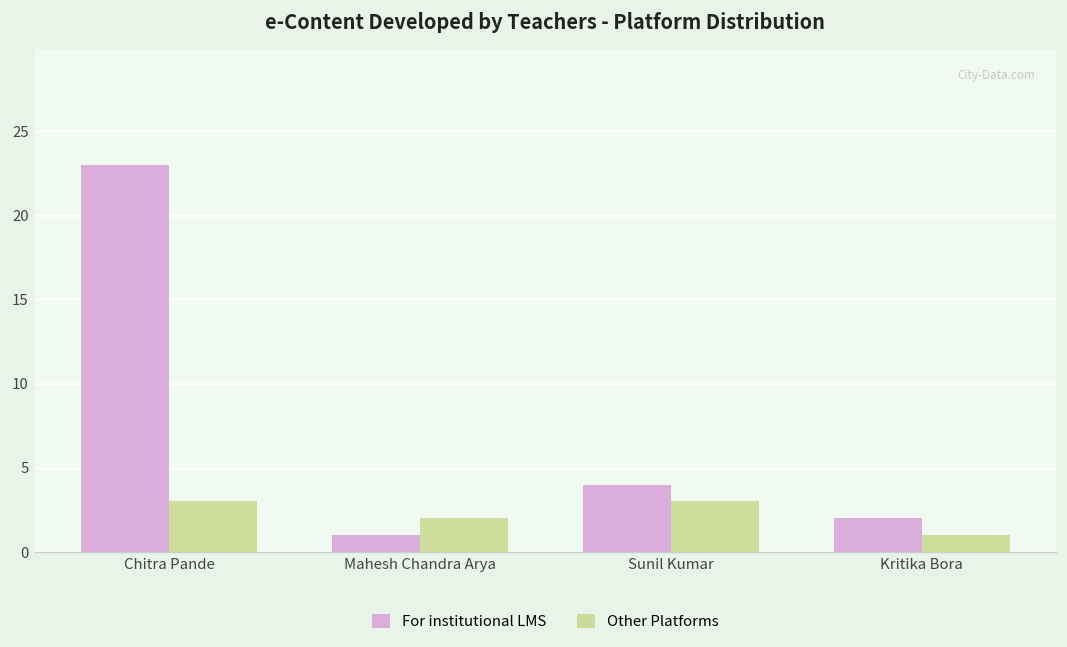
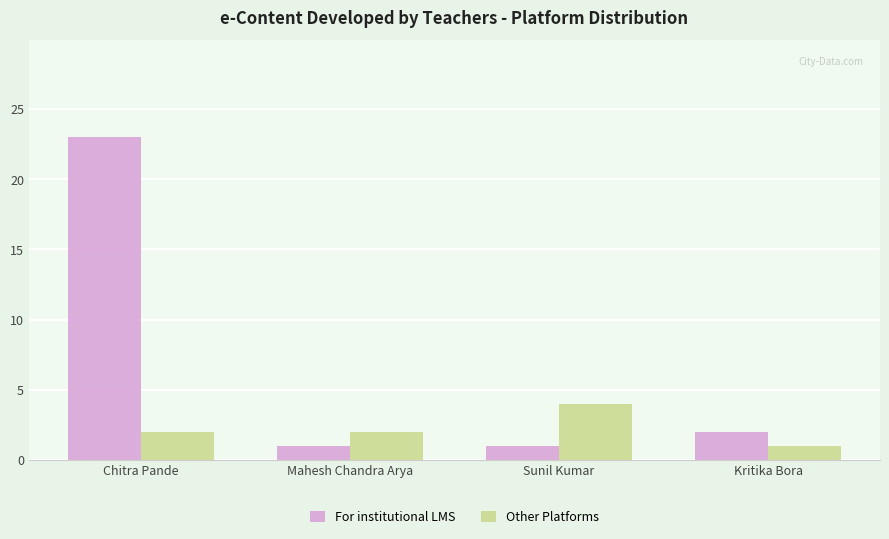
Other Platforms, Chitra Pande: 3 -> 2
For institutional LMS, Sunil Kumar: 4 -> 1
Other Platforms, Sunil Kumar: 3 -> 4
